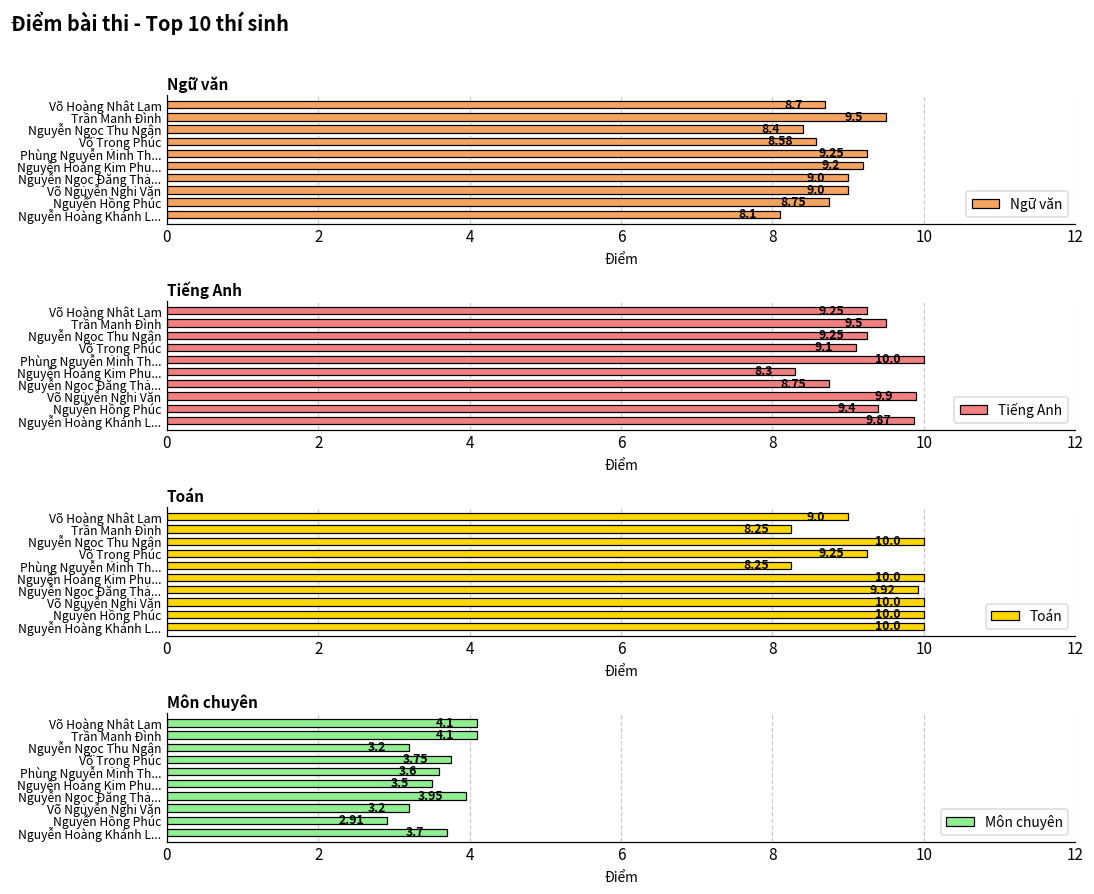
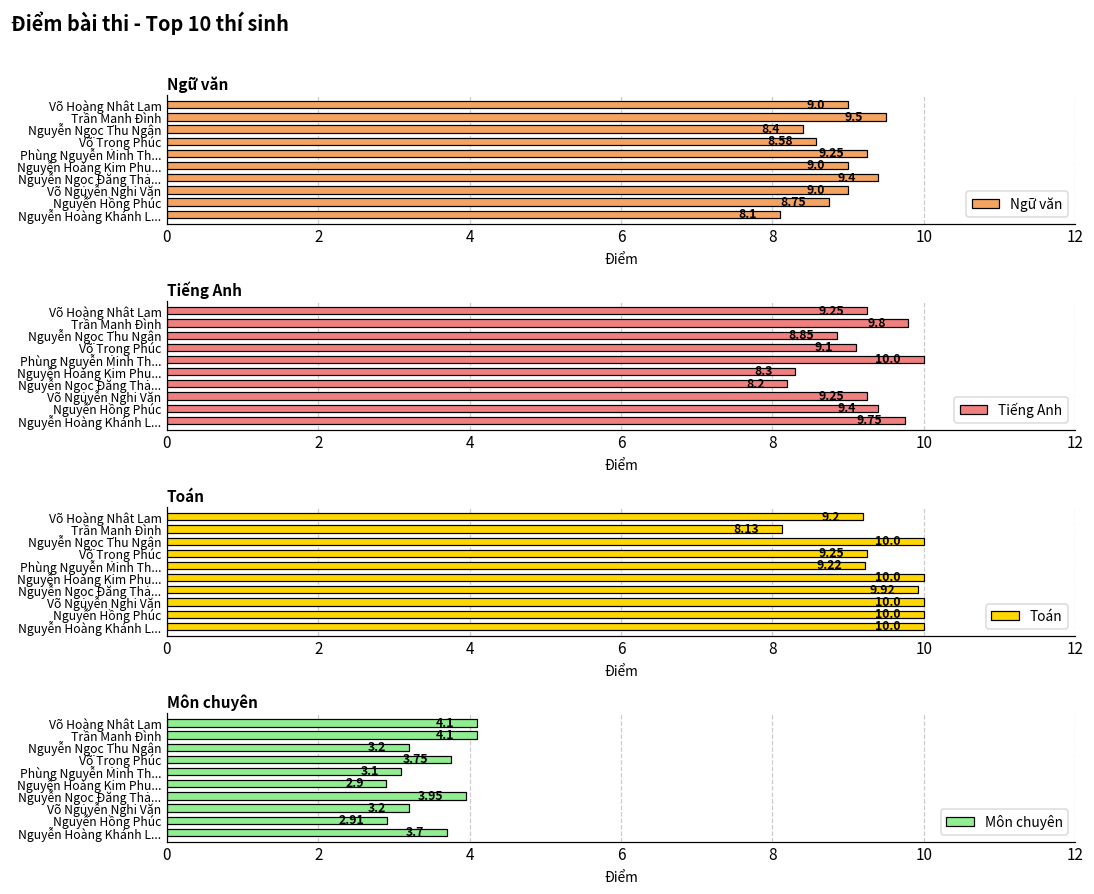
Ngữ văn, Võ Hoàng Nhật Lam: 8.7 -> 9.0
Ngữ văn, Nguyễn Hoàng Kim Phụ...: 9.2 -> 9.0
Ngữ văn, Nguyễn Ngọc Đăng Tha...: 9.0 -> 9.4
Tiếng Anh, Trần Mạnh Đình: 9.5 -> 9.8
Tiếng Anh, Nguyễn Ngọc Thu Ngân: 9.25 -> 8.85
Tiếng Anh, Nguyễn Ngọc Đăng Tha...: 8.75 -> 8.2
Tiếng Anh, Võ Nguyễn Nghi Văn: 9.9 -> 9.25
Tiếng Anh, Nguyễn Hoàng Khánh L...: 9.87 -> 9.75
Toán, Võ Hoàng Nhật Lam: 9.0 -> 9.2
Toán, Trần Mạnh Đình: 8.25 -> 8.13
Toán, Phùng Nguyễn Minh Th...: 8.25 -> 9.22
Môn chuyên, Phùng Nguyễn Minh Th...: 3.6 -> 3.1
Môn chuyên, Nguyễn Hoàng Kim Phụ...: 3.5 -> 2.9
